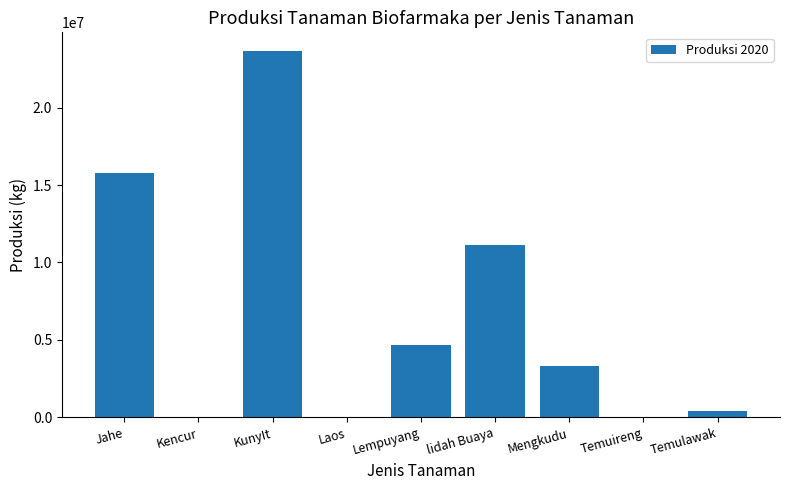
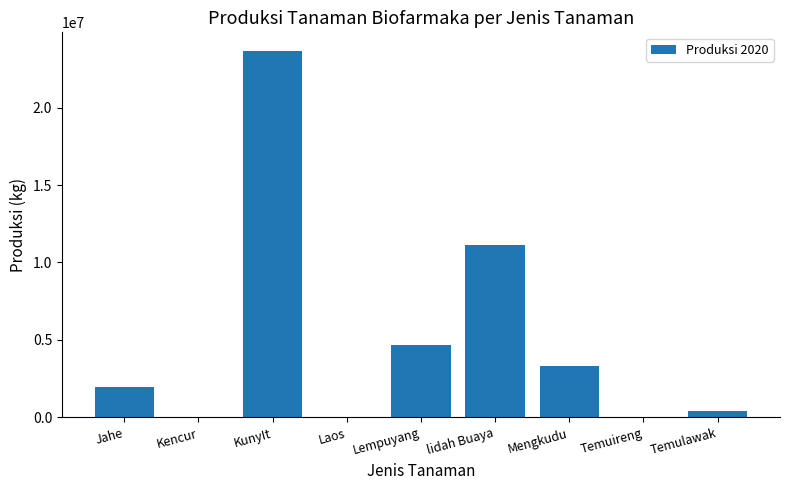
Jahe: 15800000 -> 2000000
